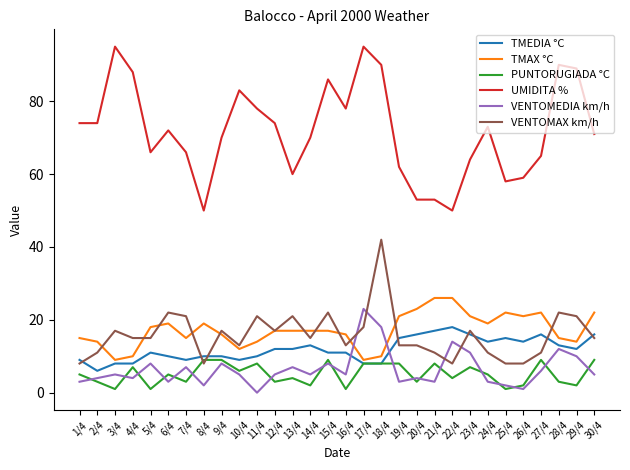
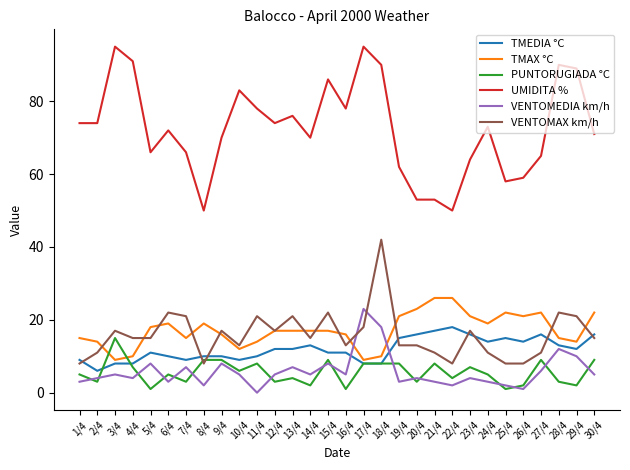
PUNTORUGIADA °C, 3/4: 1 -> 15
UMIDITA %, 4/4: 88 -> 91
UMIDITA %, 13/4: 60 -> 76
VENTOMEDIA km/h, 22/4: 14 -> 2
VENTOMEDIA km/h, 23/4: 11 -> 4
